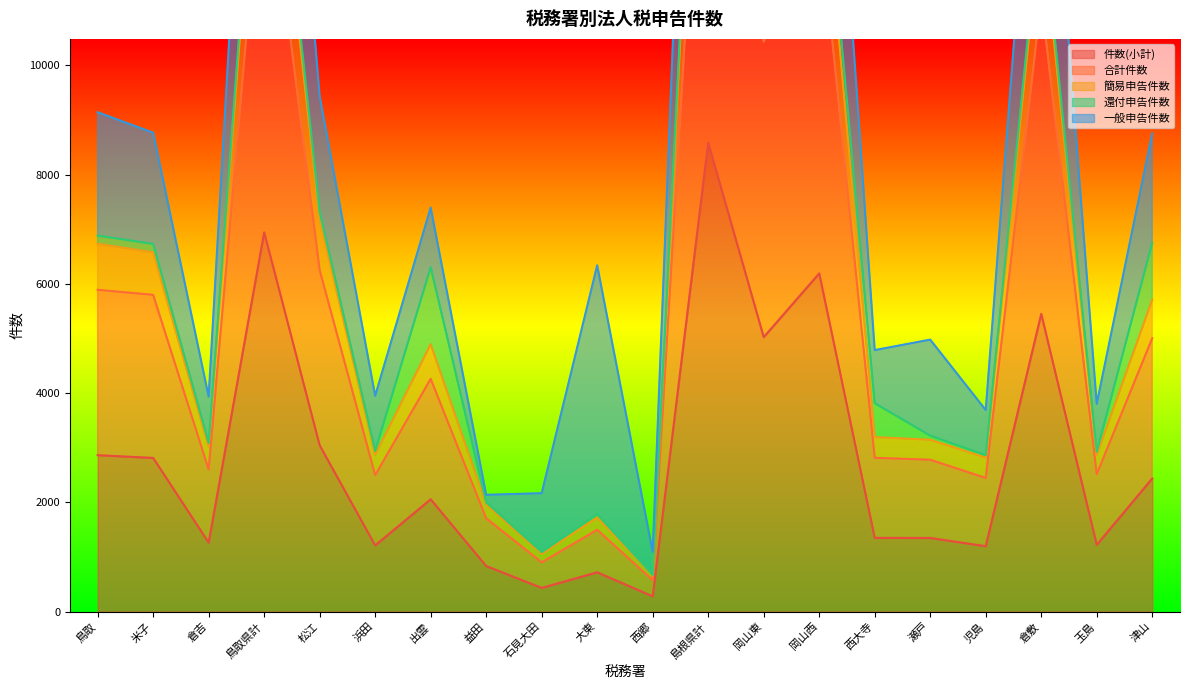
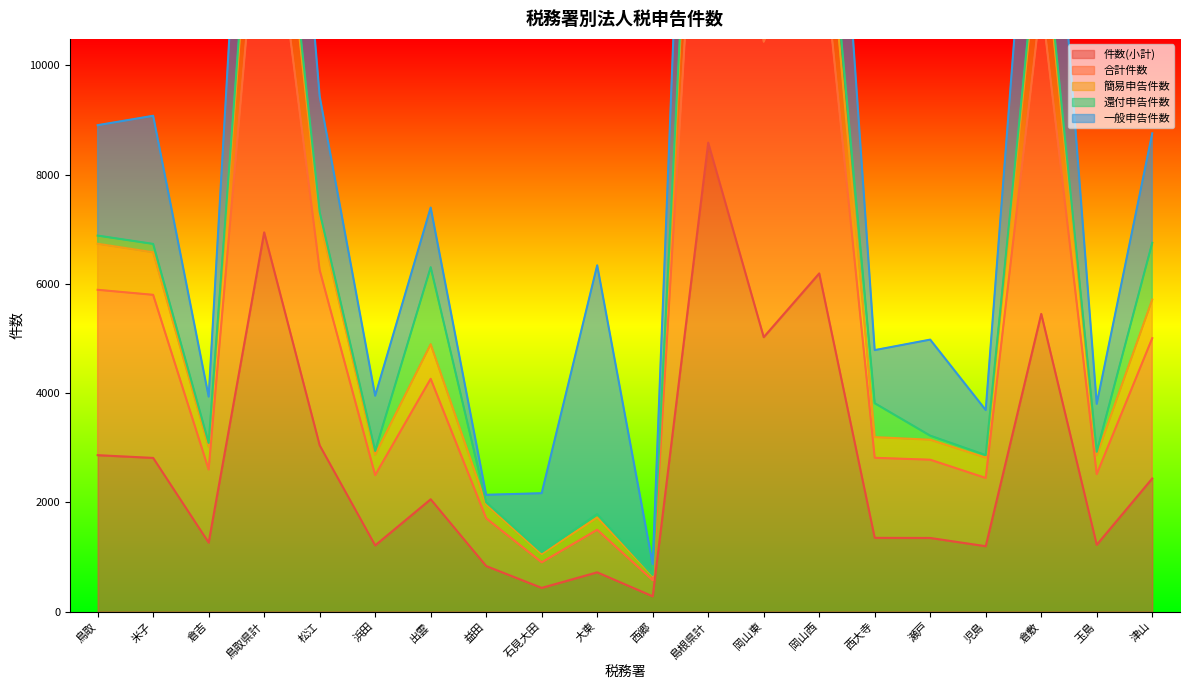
一般申告件数, 鳥取: 2300 -> 2000
一般申告件数, 米子: 2000 -> 2300
一般申告件数, 西郷: 400 -> 200
